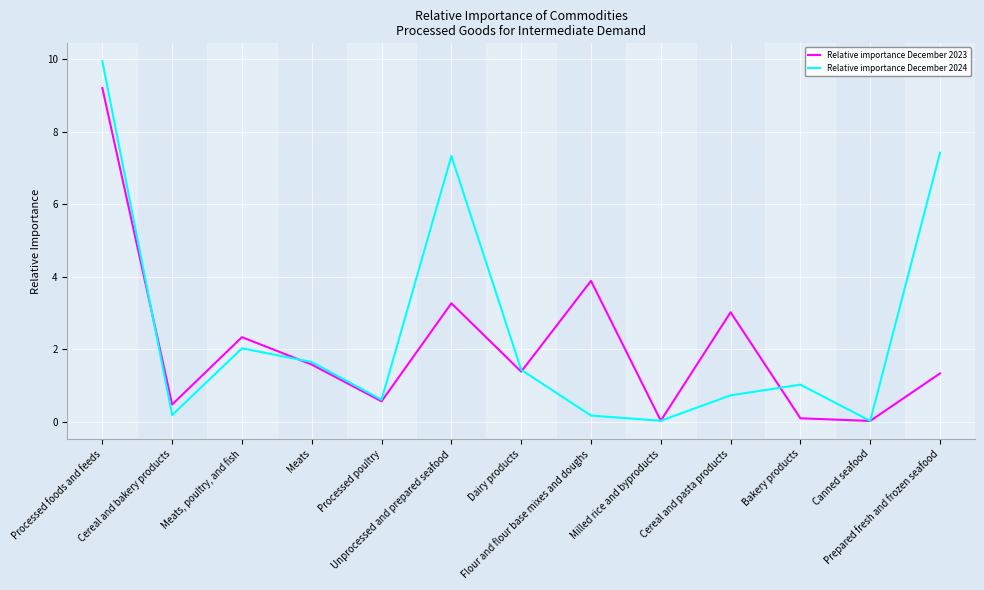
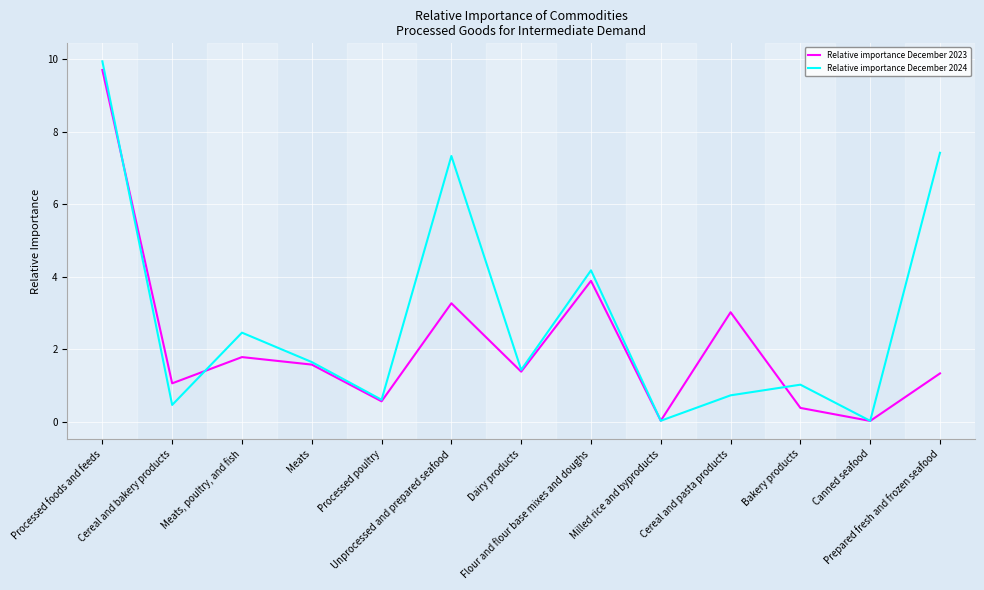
Relative importance December 2023, Processed foods and feeds: 9.2 -> 9.7
Relative importance December 2023, Cereal and bakery products: 0.5 -> 1.1
Relative importance December 2024, Cereal and bakery products: 0.2 -> 0.5
Relative importance December 2023, Meats, poultry, and fish: 2.3 -> 1.8
Relative importance December 2024, Meats, poultry, and fish: 2.0 -> 2.5
Relative importance December 2024, Flour and flour base mixes and doughs: 0.2 -> 4.2
Relative importance December 2023, Bakery products: 0.1 -> 0.4
